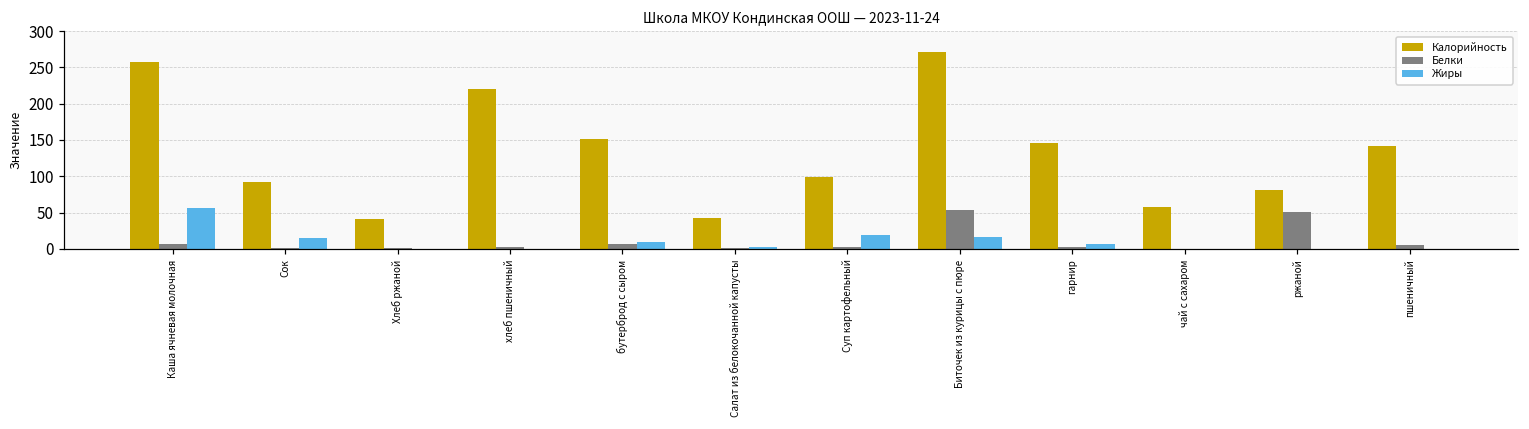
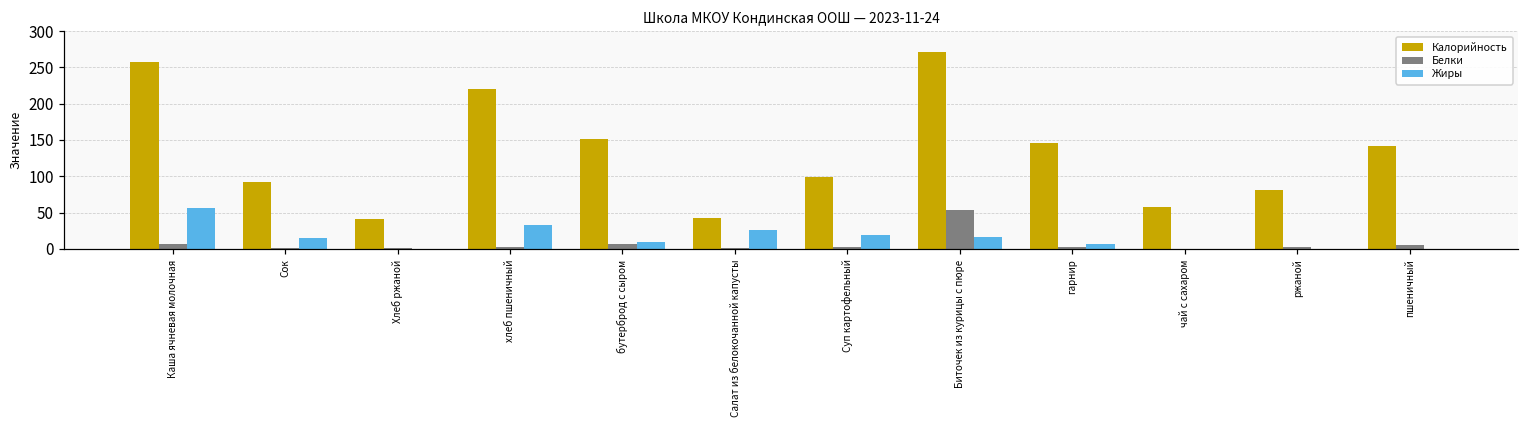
Жиры, хлеб пшеничный: 0 -> 30
Жиры, Салат из белокочанной капусты: 0 -> 30
Белки, ржаной: 50 -> 0
